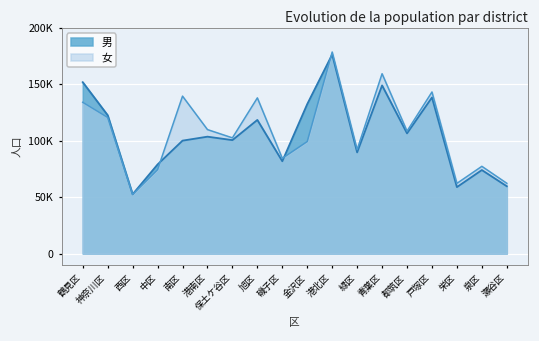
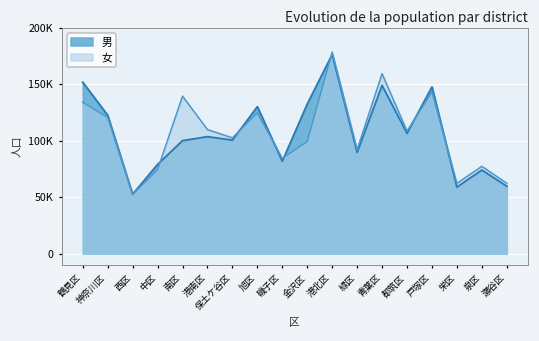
男, 旭区: 119000 -> 130000
女, 旭区: 138000 -> 125000
男, 戸塚区: 138000 -> 148000
